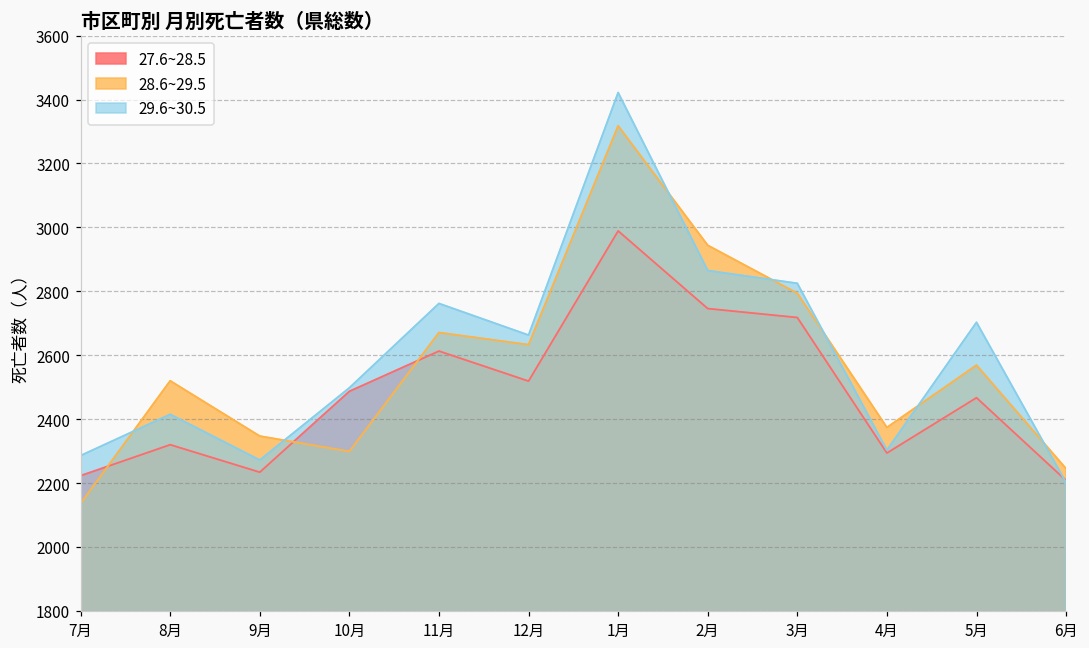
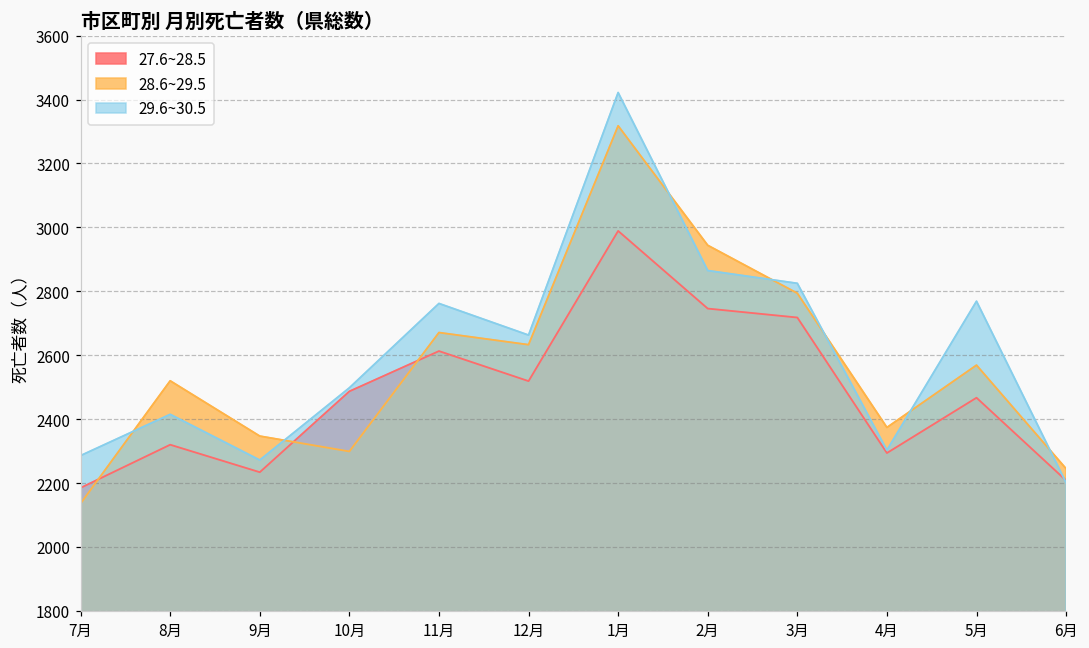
27.6~28.5, 7月: 2220 -> 2190
29.6~30.5, 5月: 2700 -> 2770
